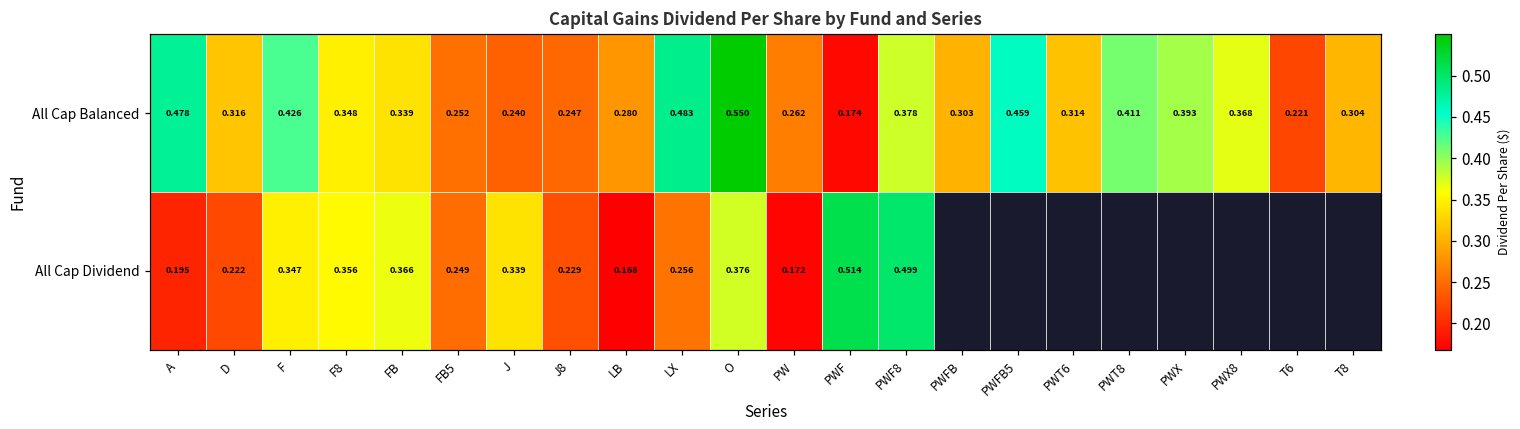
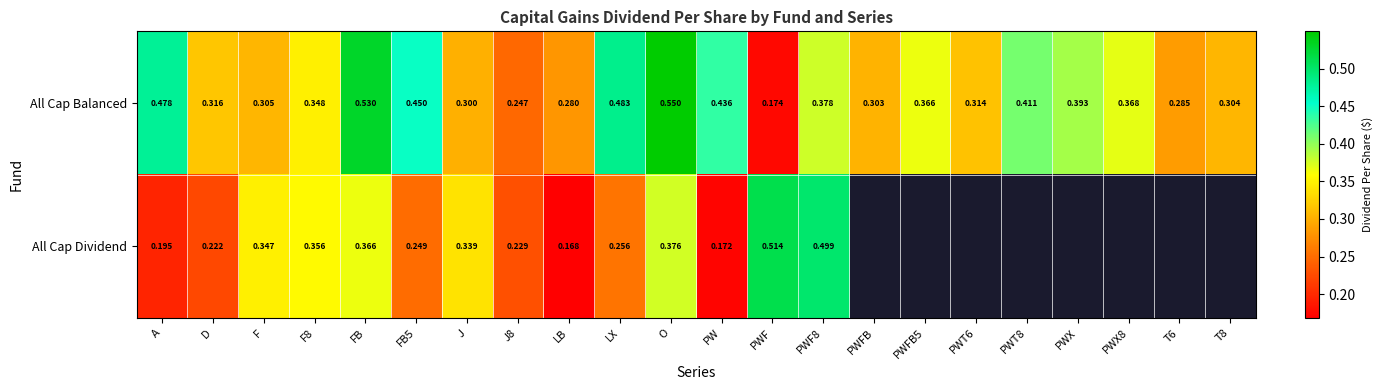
All Cap Balanced, F: 0.426 -> 0.305
All Cap Balanced, FB: 0.339 -> 0.530
All Cap Balanced, FB5: 0.252 -> 0.450
All Cap Balanced, J: 0.240 -> 0.300
All Cap Balanced, PW: 0.262 -> 0.436
All Cap Balanced, PWFB5: 0.459 -> 0.366
All Cap Balanced, T6: 0.221 -> 0.285
